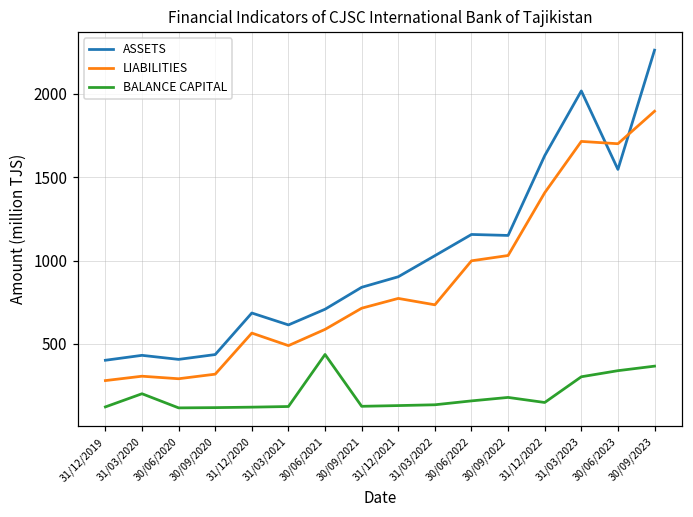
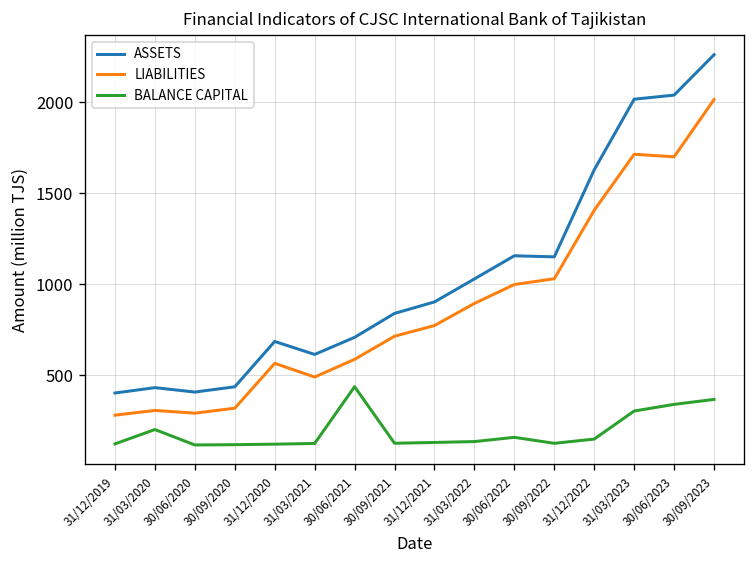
LIABILITIES, 31/03/2022: 730 -> 890
BALANCE CAPITAL, 30/09/2022: 180 -> 130
ASSETS, 30/06/2023: 1550 -> 2040
LIABILITIES, 30/09/2023: 1900 -> 2020
